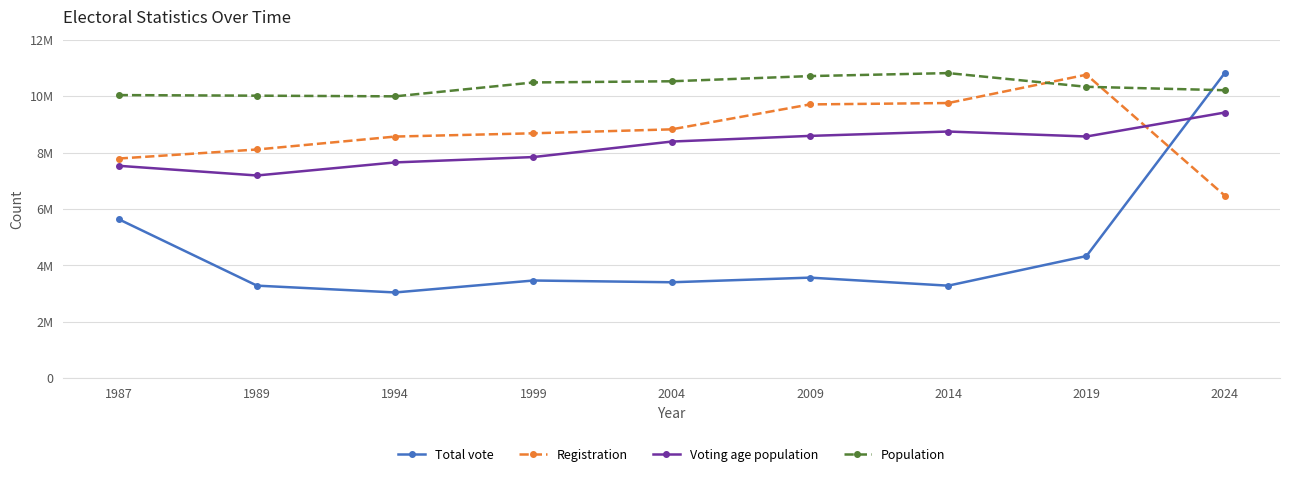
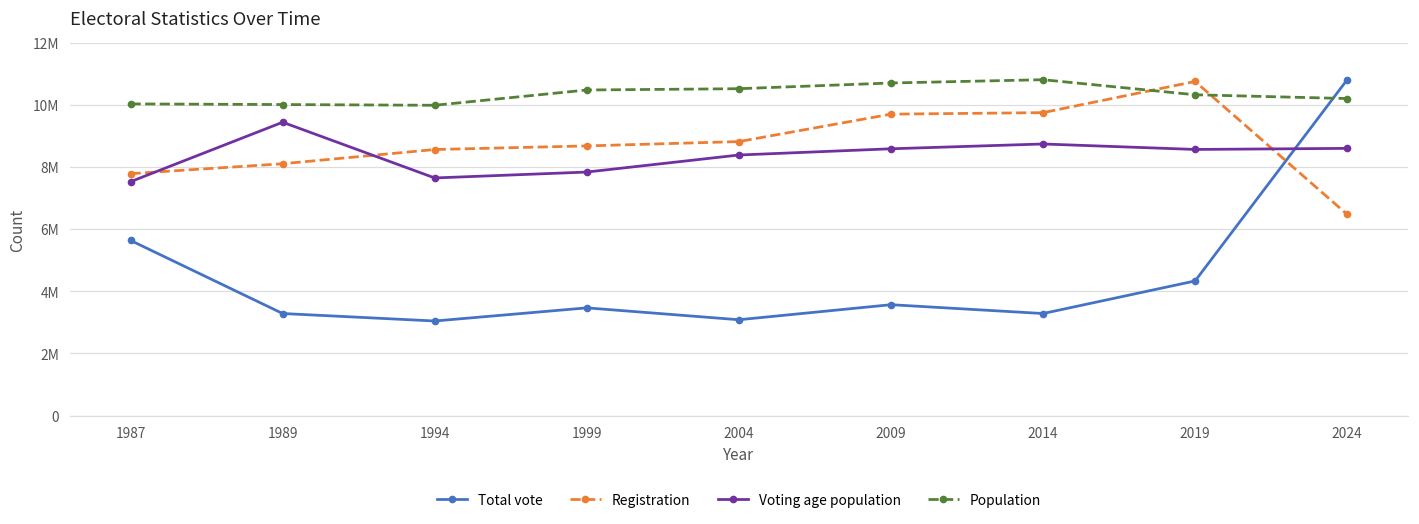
Voting age population, 1989: 7200000 -> 9400000
Total vote, 2004: 3400000 -> 3100000
Voting age population, 2024: 9400000 -> 8600000
